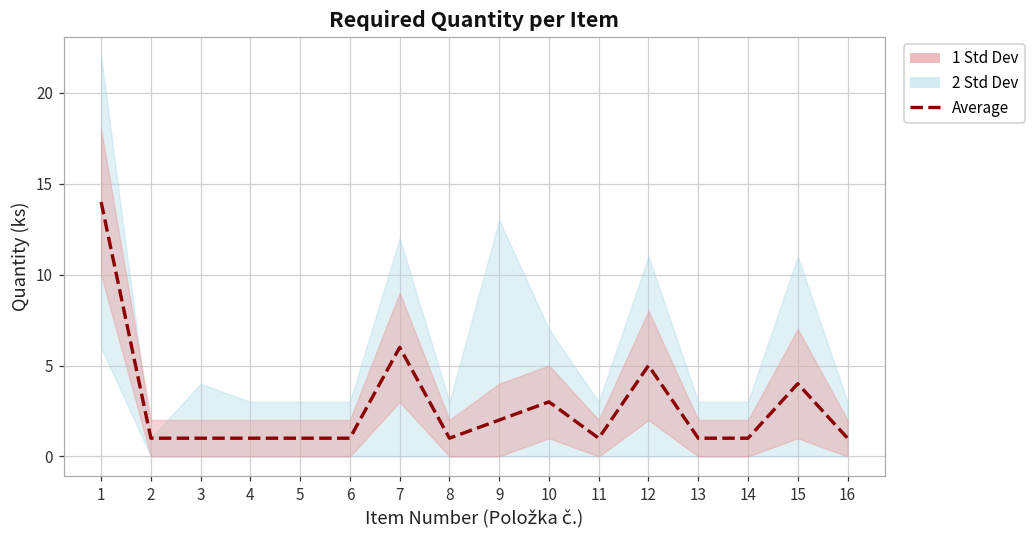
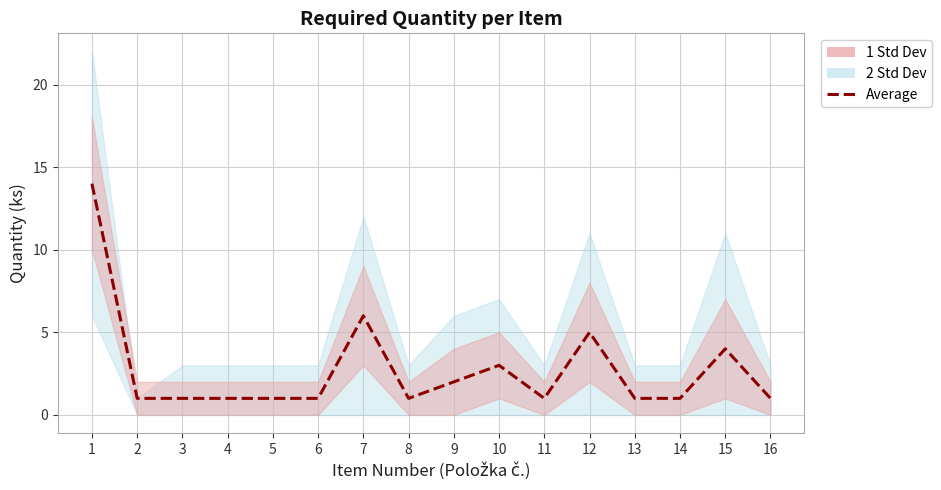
2 Std Dev, 3: 4 -> 3
2 Std Dev, 9: 13 -> 6
